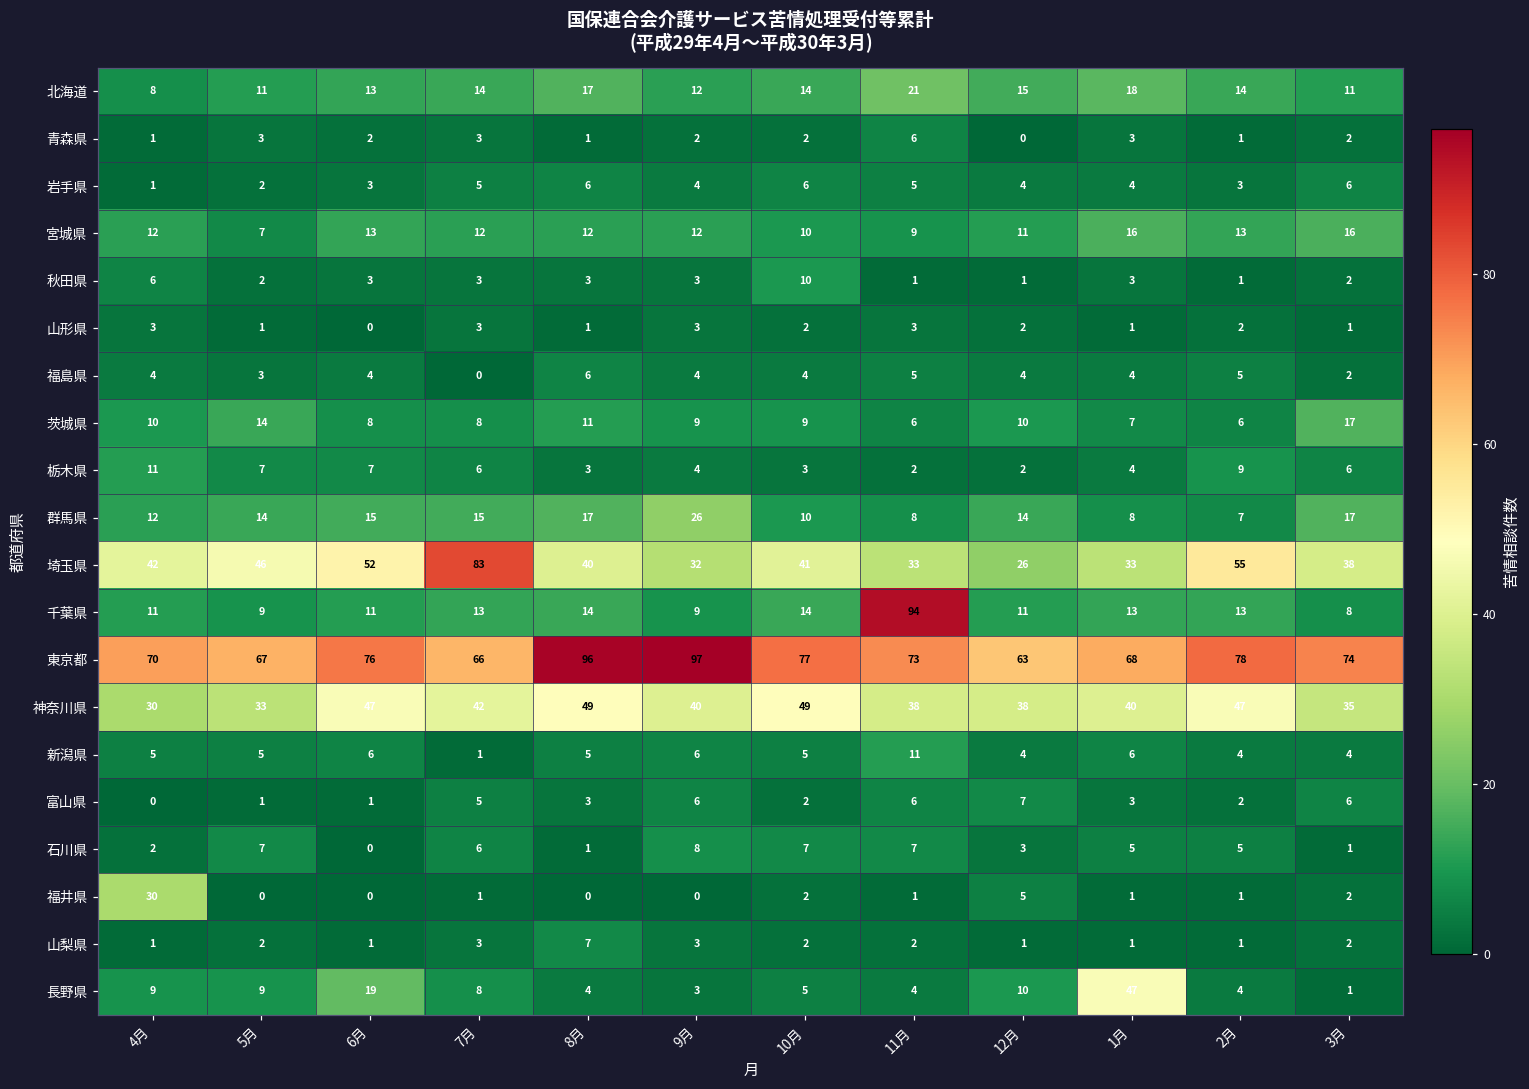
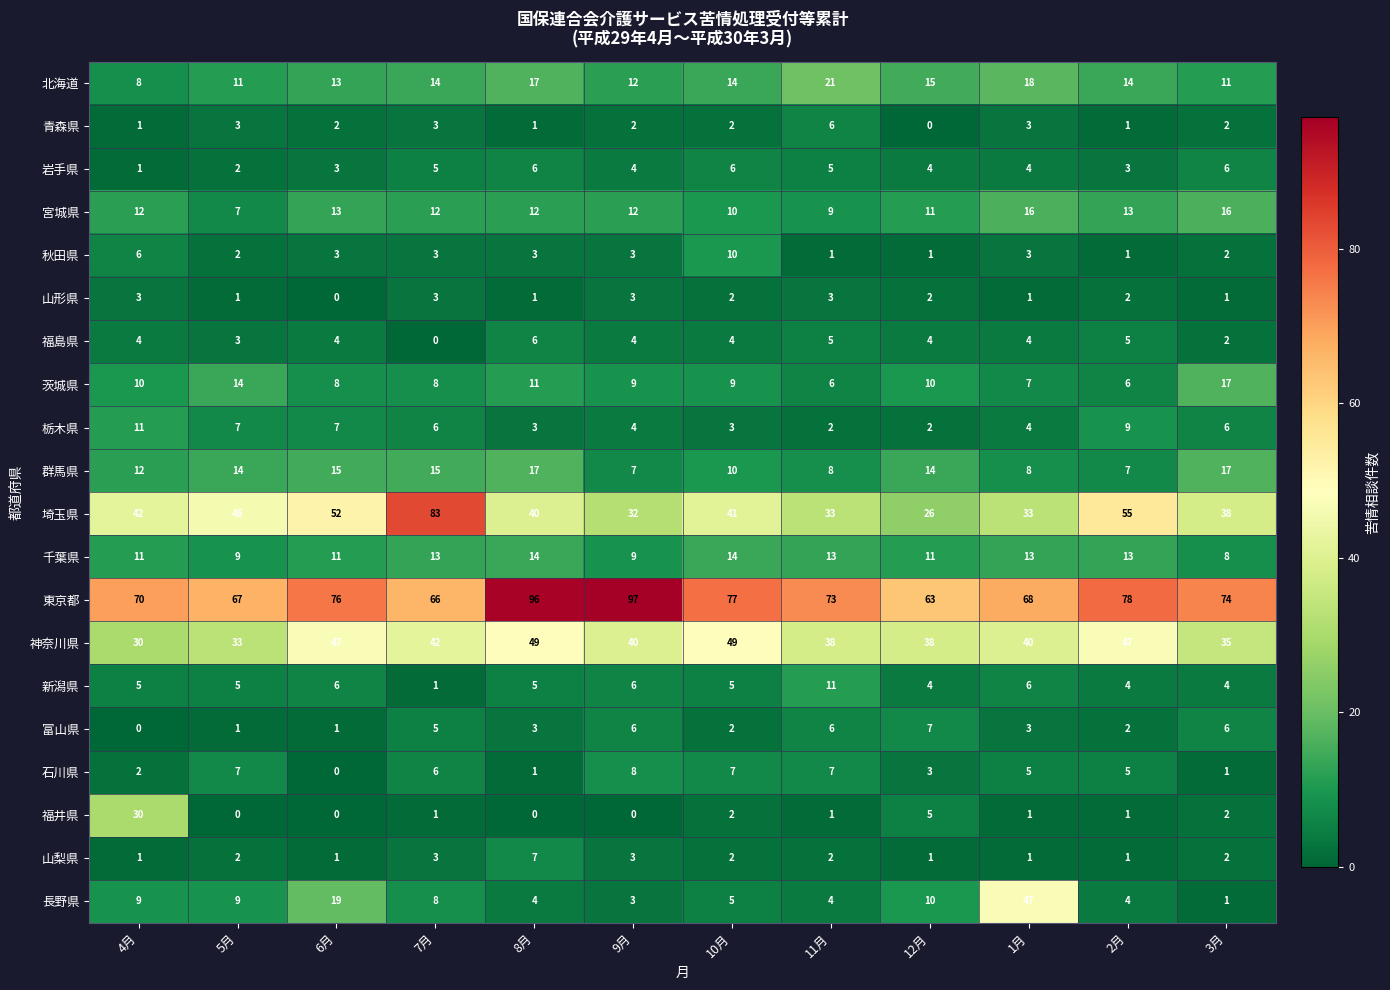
群馬県, 9月: 26 -> 7
千葉県, 11月: 94 -> 13
